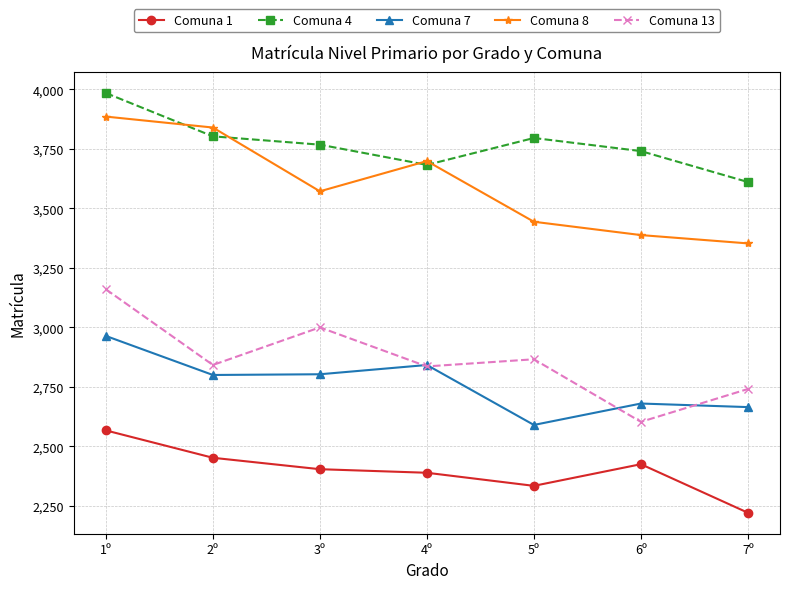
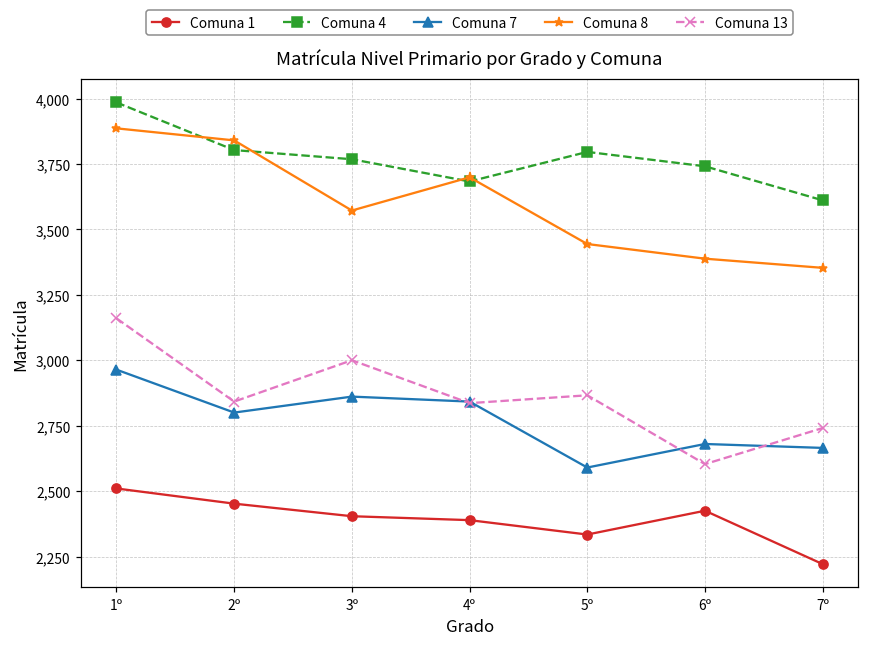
Comuna 1, 1º: 2,570 -> 2,510
Comuna 7, 3º: 2,800 -> 2,860
